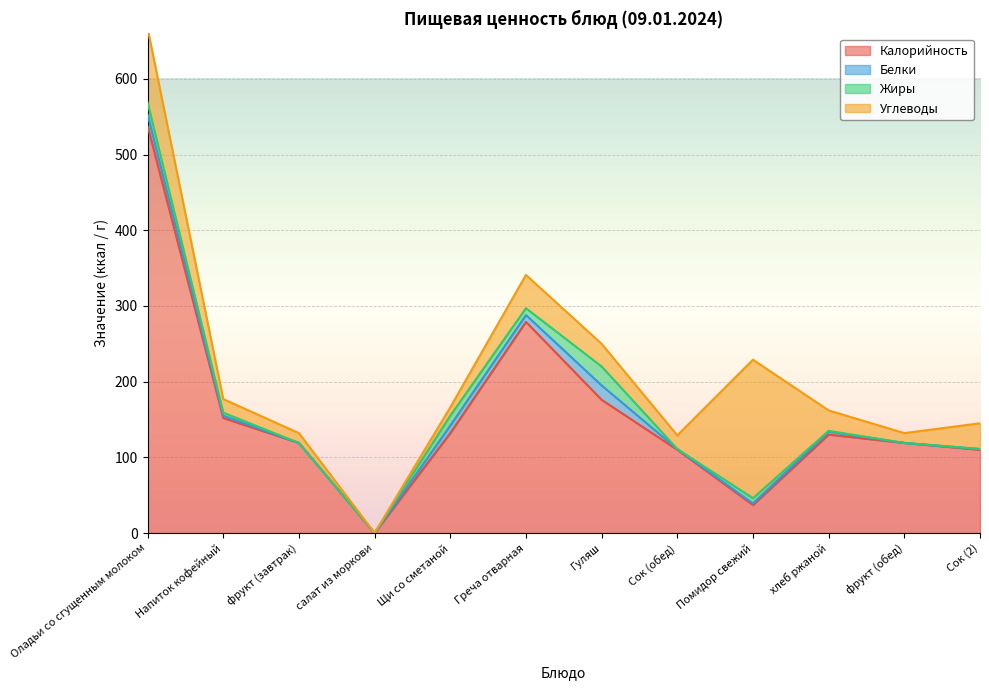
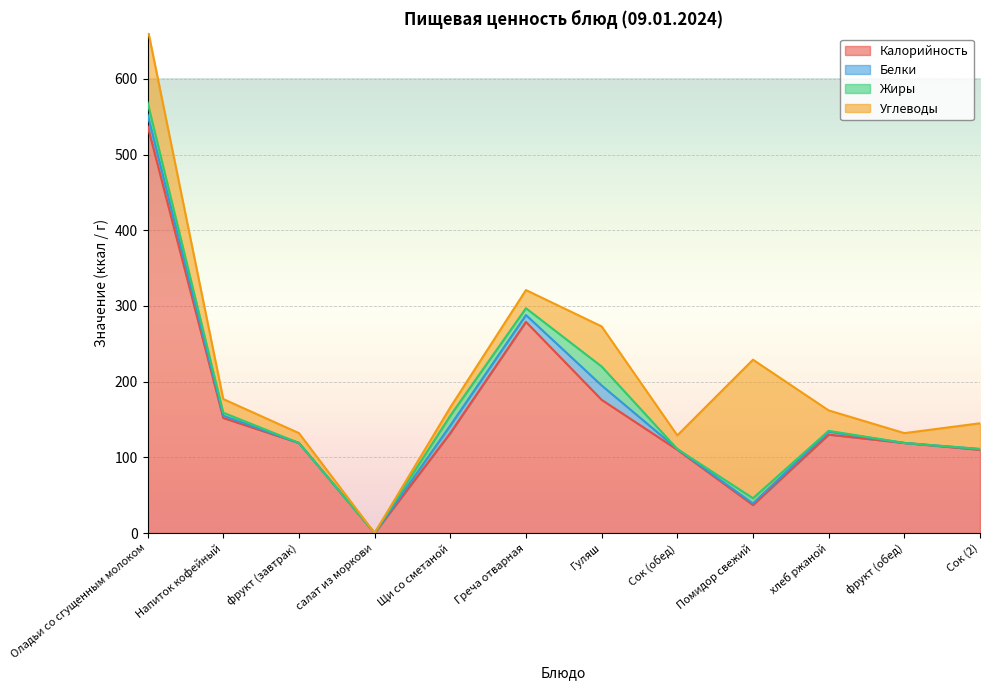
Углеводы, Греча отварная: 40 -> 20
Углеводы, Гуляш: 30 -> 50
